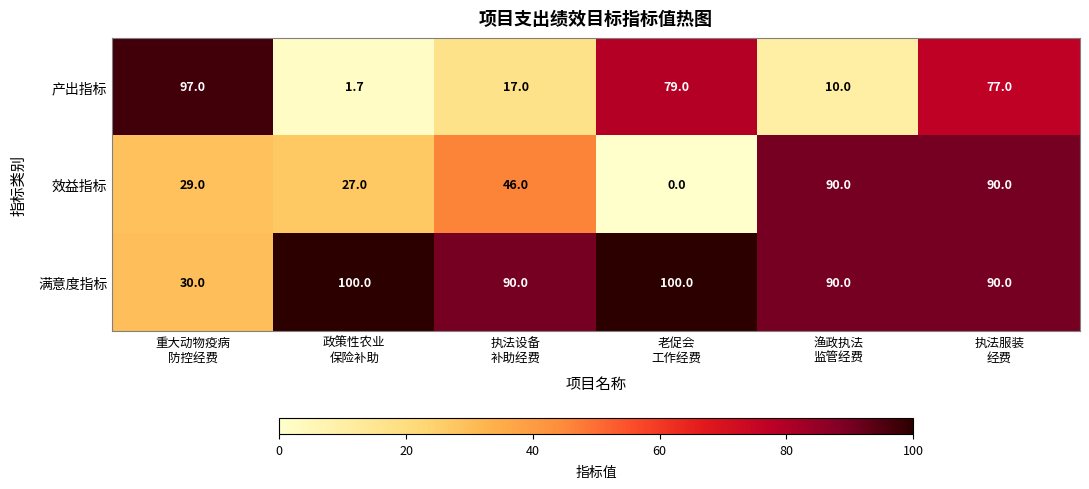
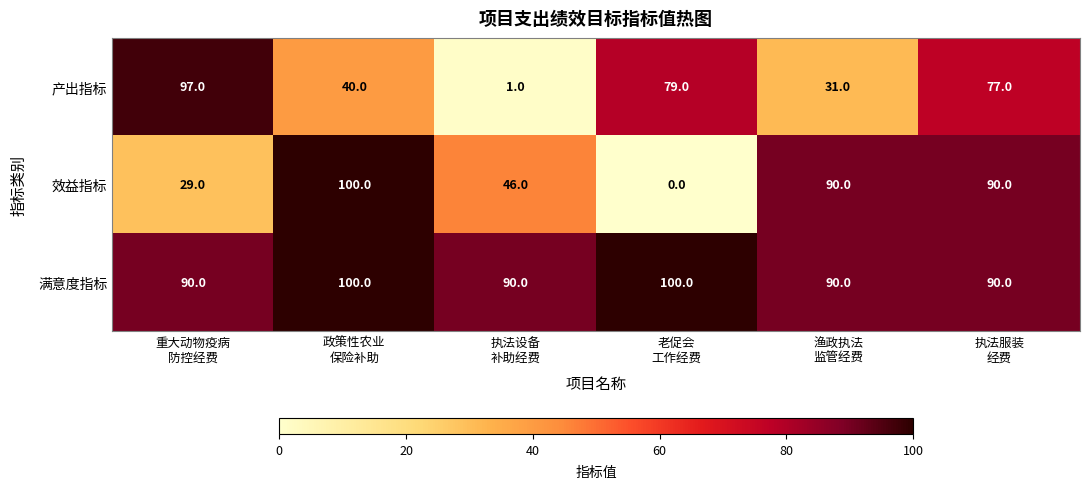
产出指标, 政策性农业 保险补助: 1.7 -> 40.0
产出指标, 执法设备 补助经费: 17.0 -> 1.0
产出指标, 渔政执法 监管经费: 10.0 -> 31.0
效益指标, 政策性农业 保险补助: 27.0 -> 100.0
满意度指标, 重大动物疫病 防控经费: 30.0 -> 90.0
